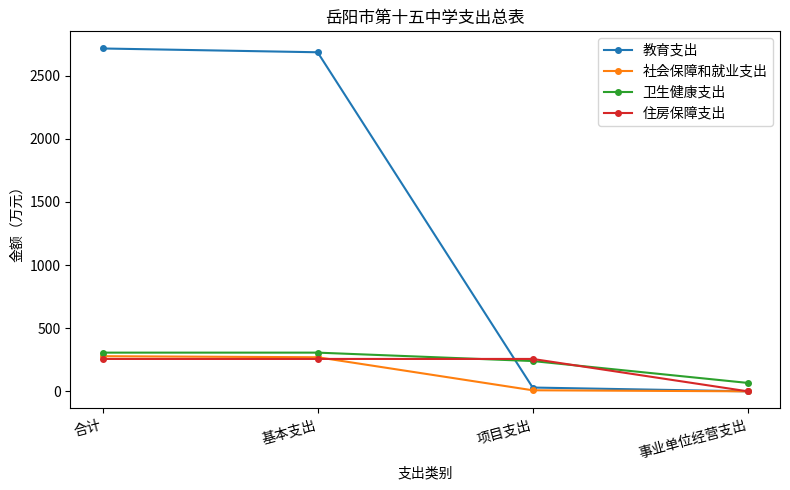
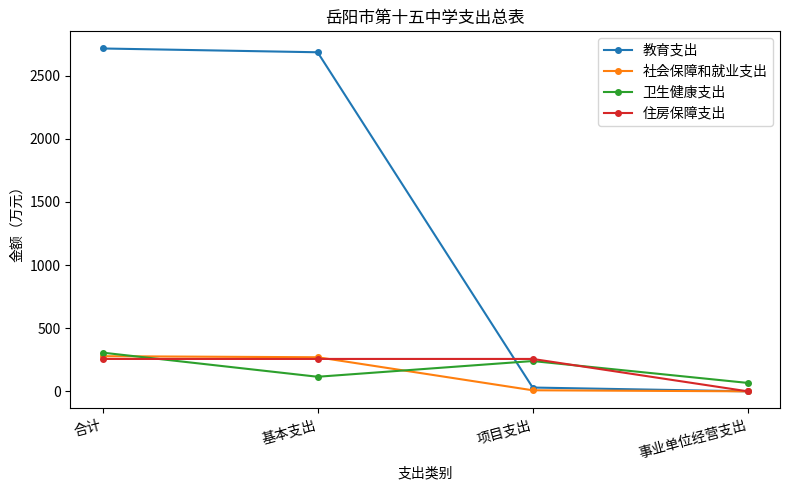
卫生健康支出, 基本支出: 310 -> 120
